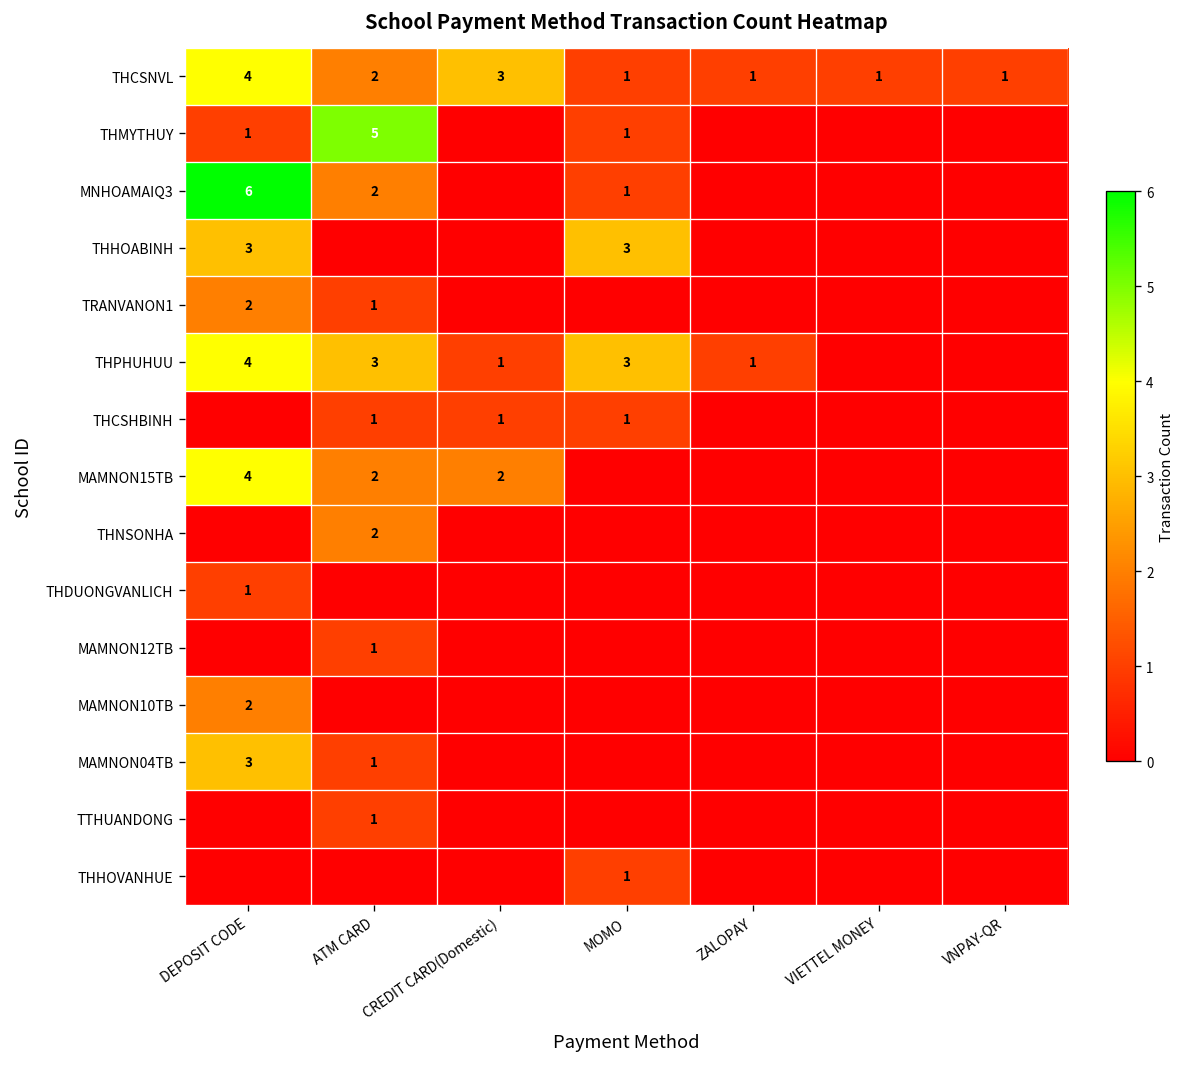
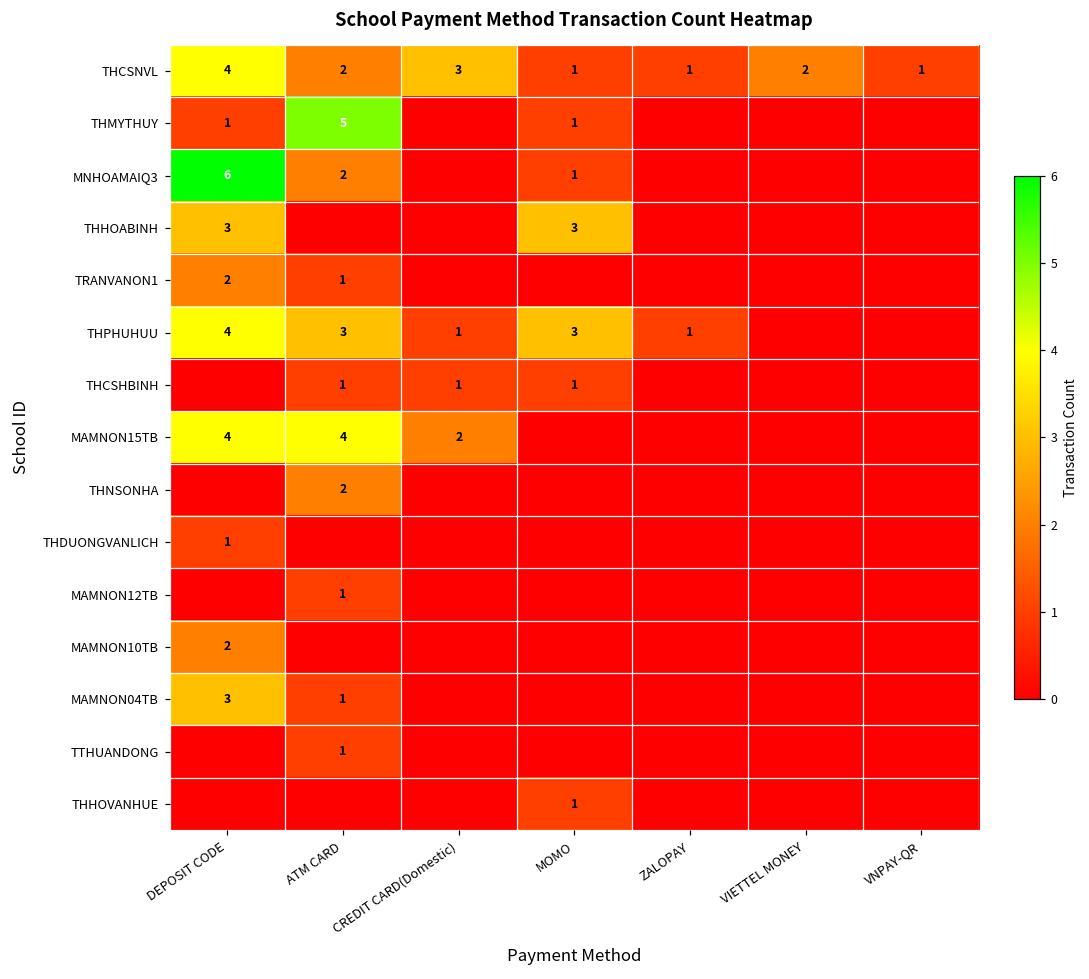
THCSNVL, VIETTEL MONEY: 1 -> 2
MAMNON15TB, ATM CARD: 2 -> 4
